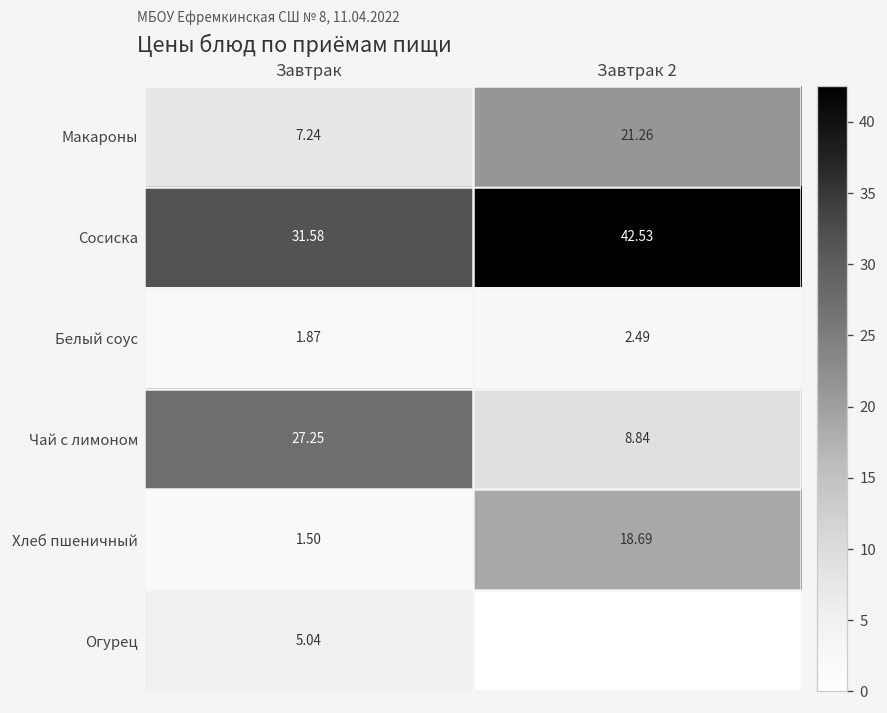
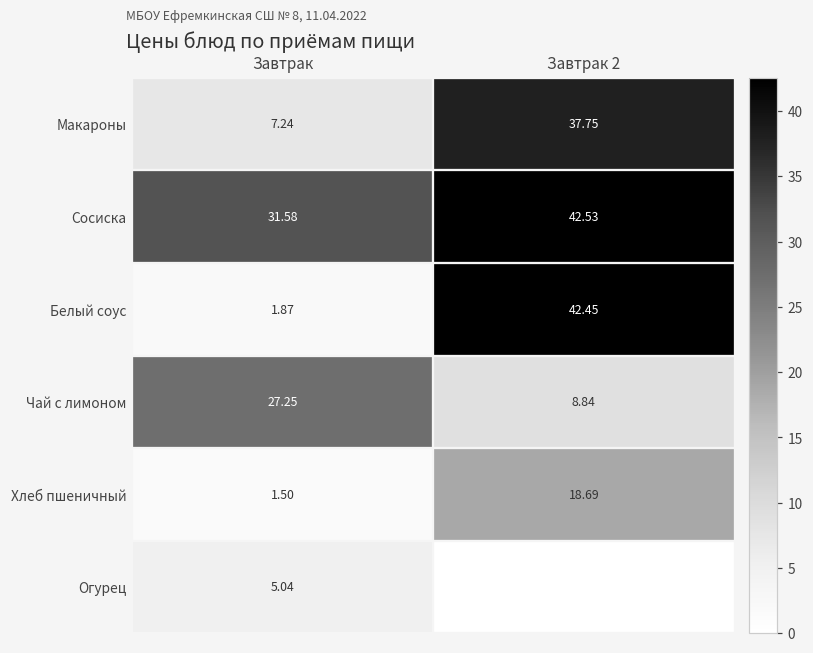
Макароны, Завтрак 2: 21.26 -> 37.75
Белый соус, Завтрак 2: 2.49 -> 42.45
